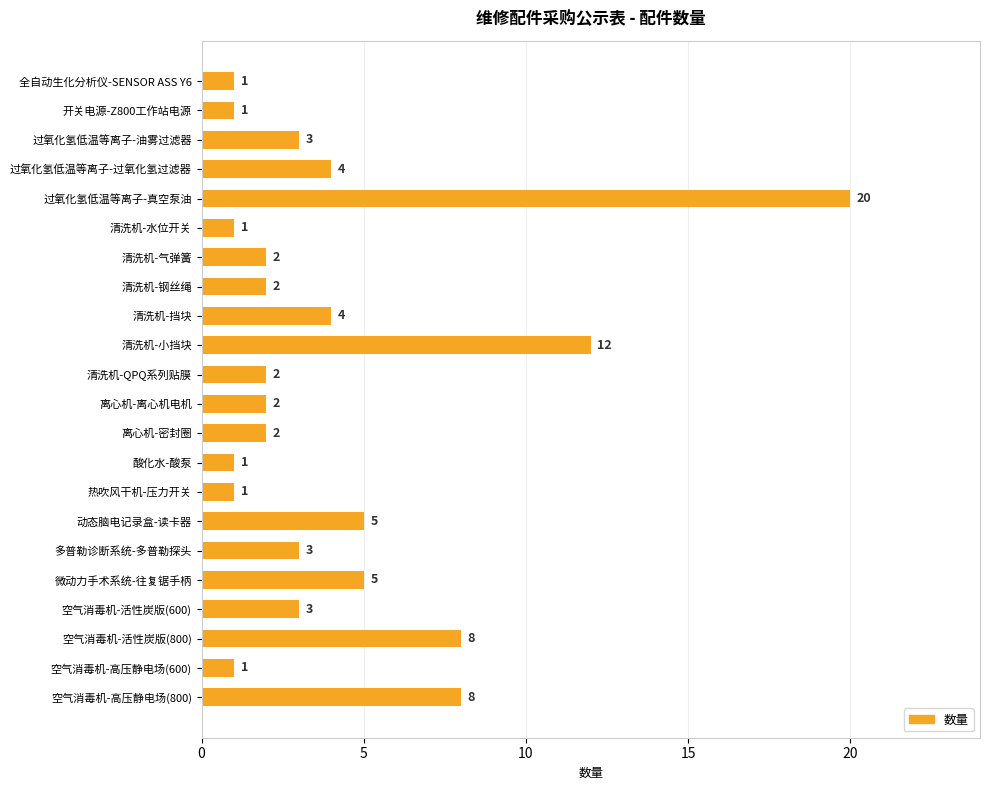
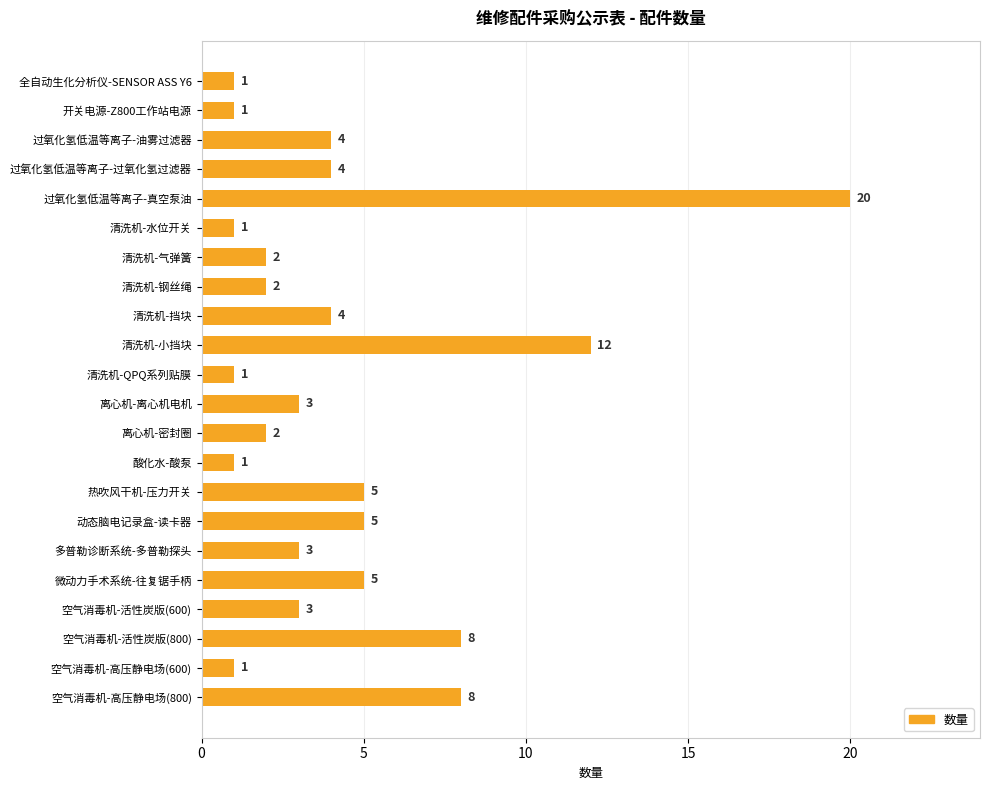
过氧化氢低温等离子-油雾过滤器: 3 -> 4
清洗机-QPQ系列贴膜: 2 -> 1
离心机-离心机电机: 2 -> 3
热吹风干机-压力开关: 1 -> 5
